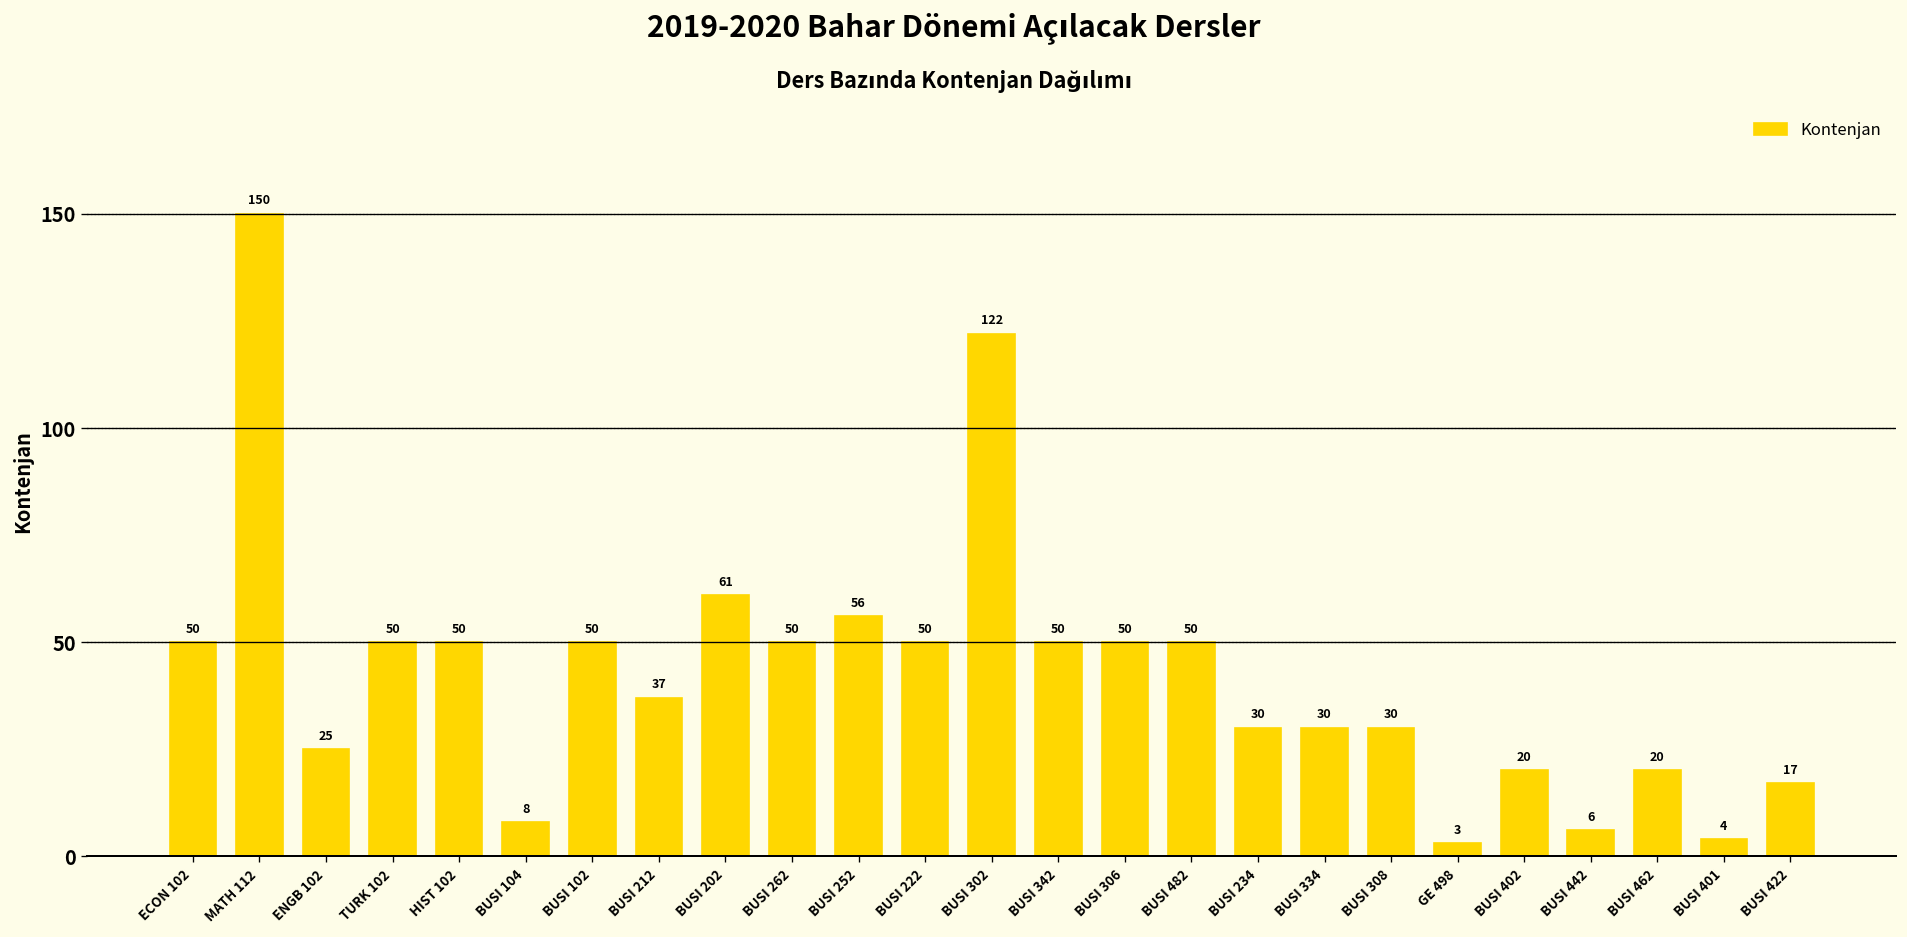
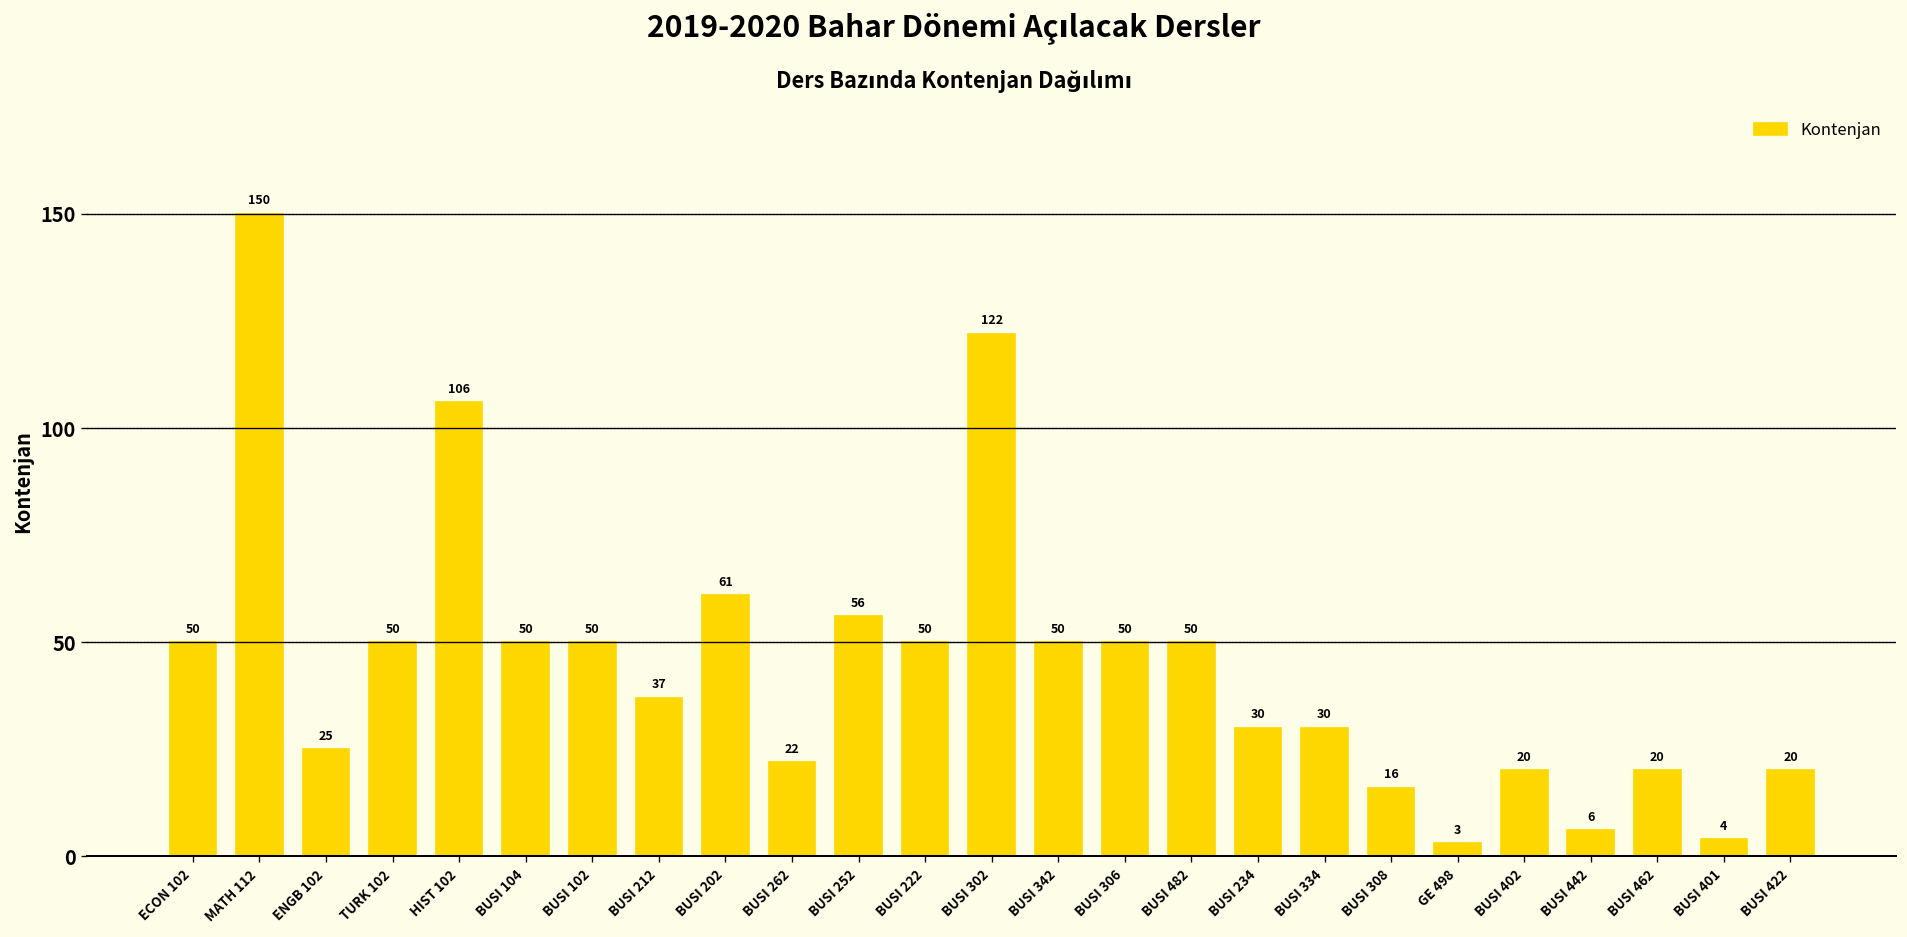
HIST 102: 50 -> 106
BUSI 104: 8 -> 50
BUSI 262: 50 -> 22
BUSI 308: 30 -> 16
BUSI 422: 17 -> 20
